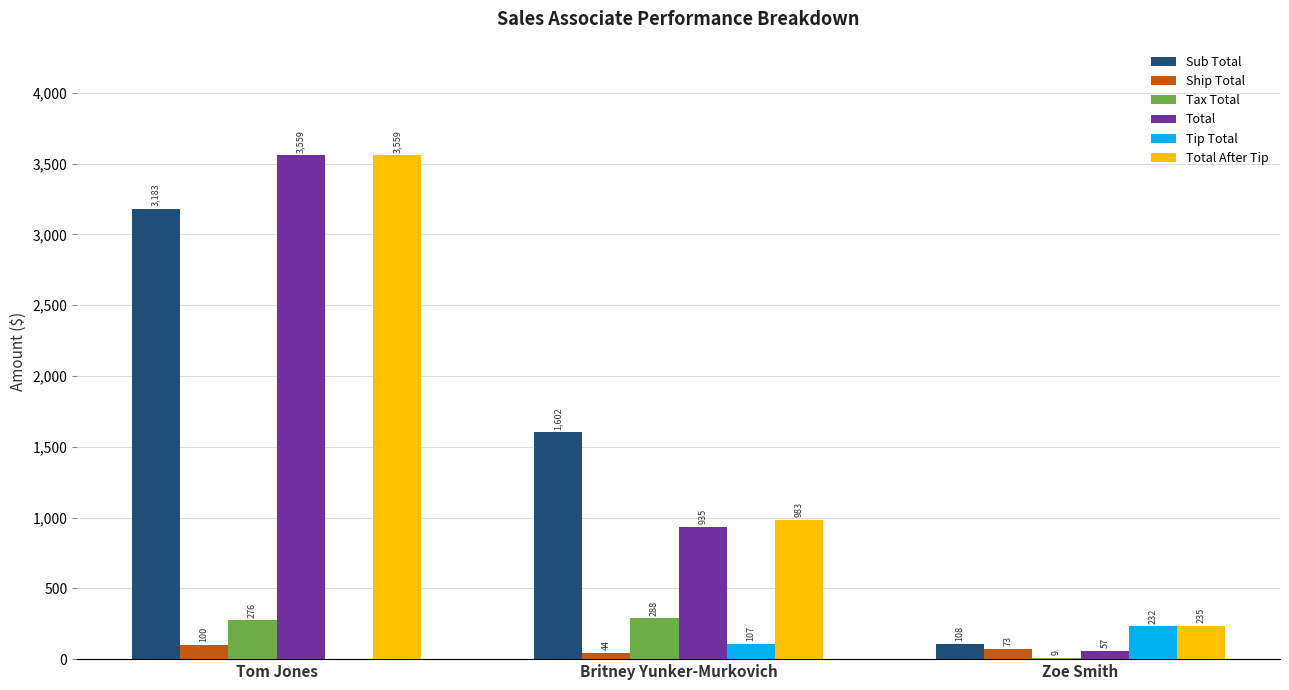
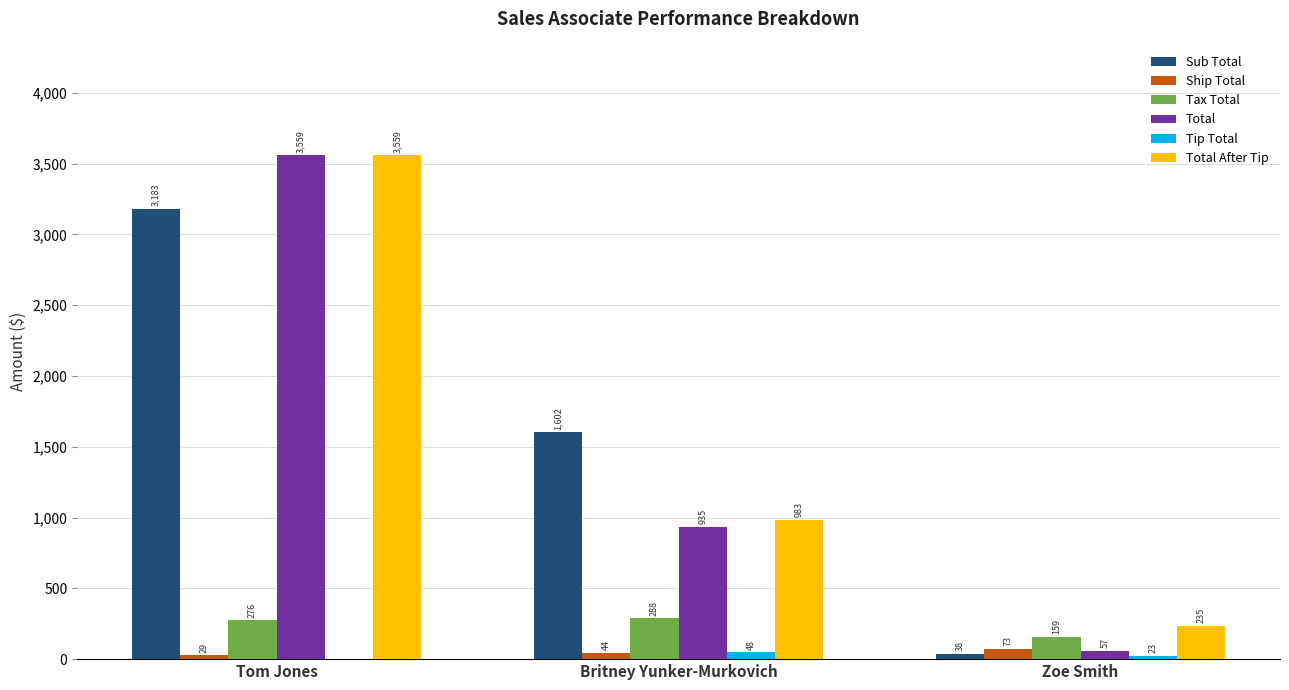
Ship Total, Tom Jones: 100 -> 29
Tip Total, Britney Yunker-Murkovich: 107 -> 48
Sub Total, Zoe Smith: 108 -> 38
Tax Total, Zoe Smith: 9 -> 159
Tip Total, Zoe Smith: 232 -> 23
